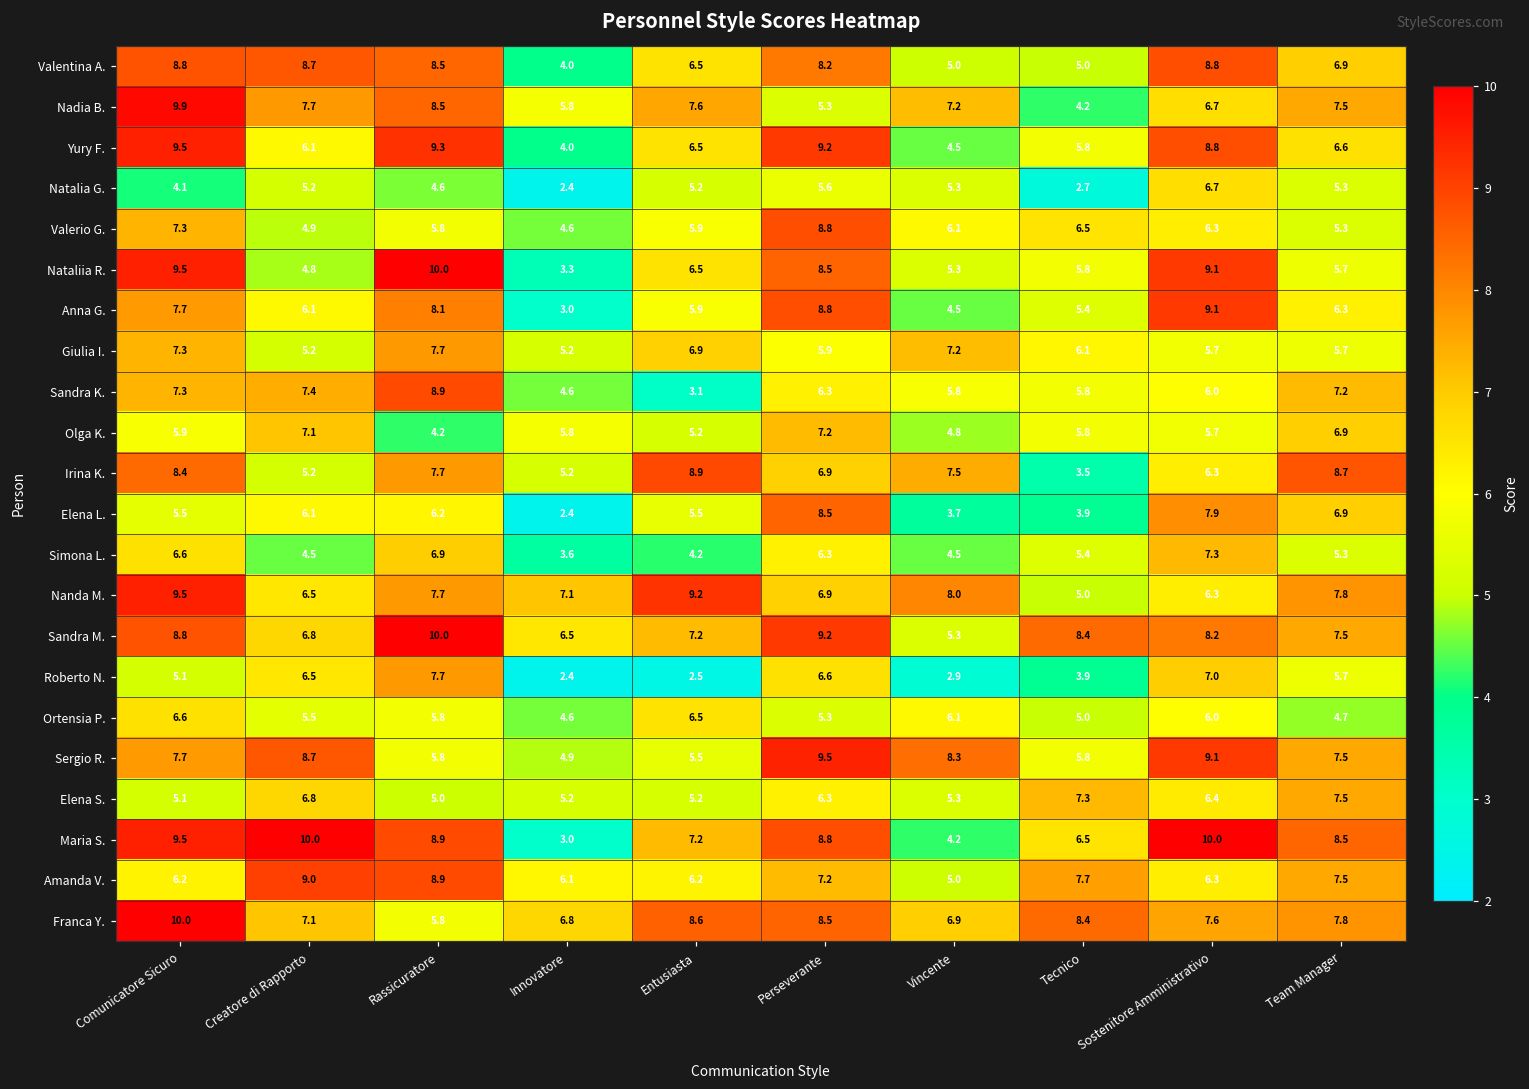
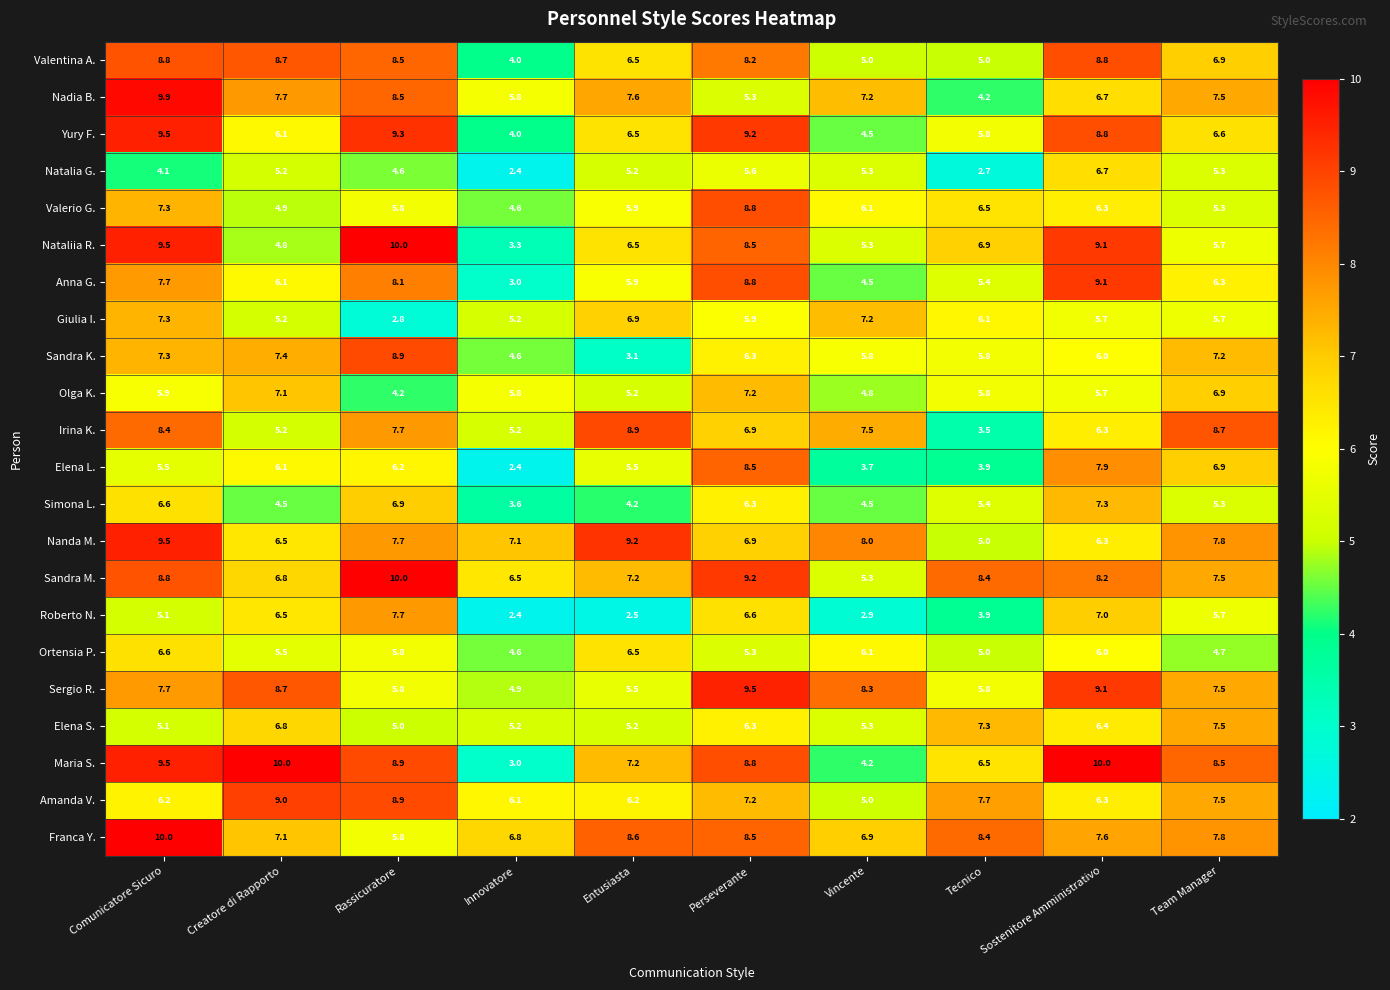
Nataliia R., Tecnico: 5.8 -> 6.9
Giulia I., Rassicuratore: 7.7 -> 2.8
